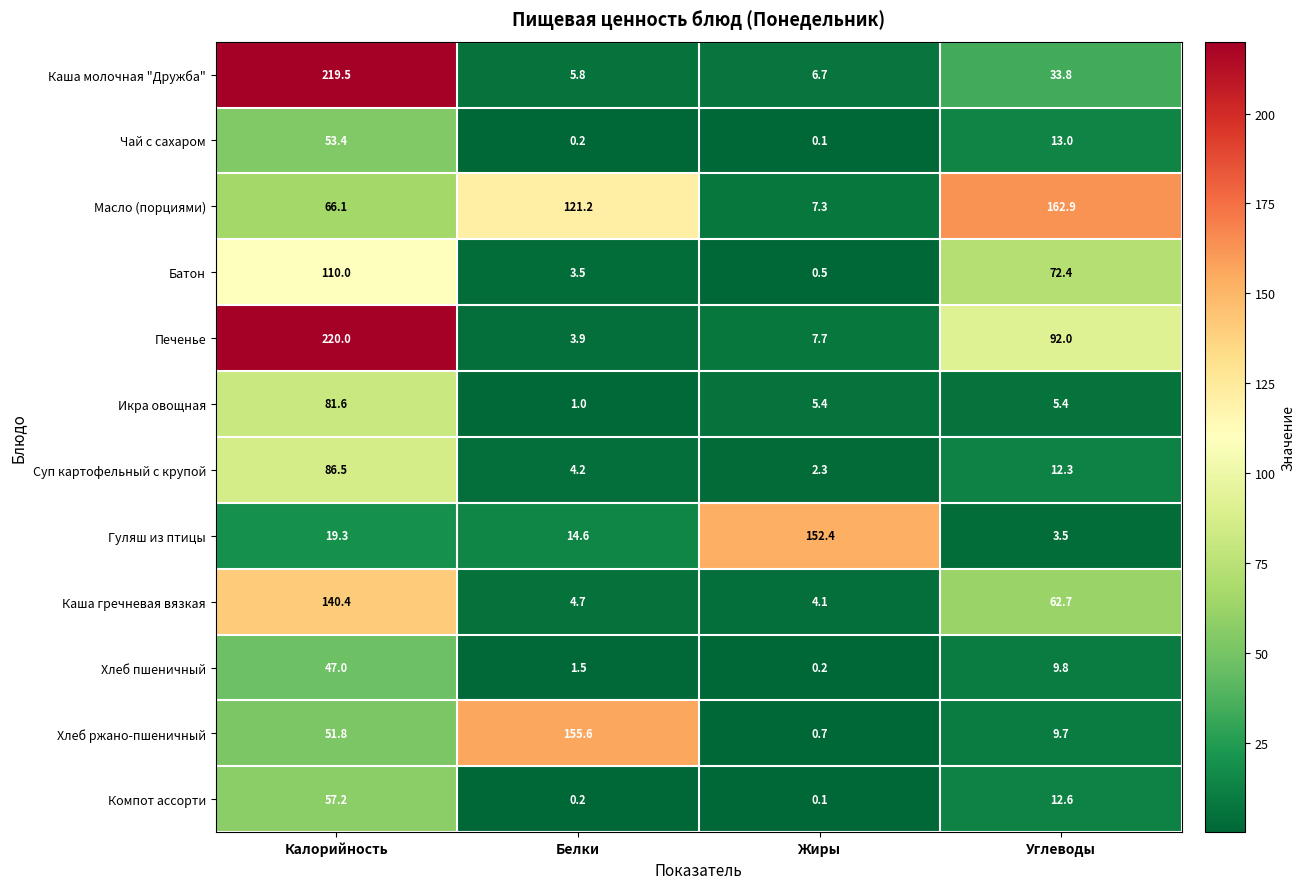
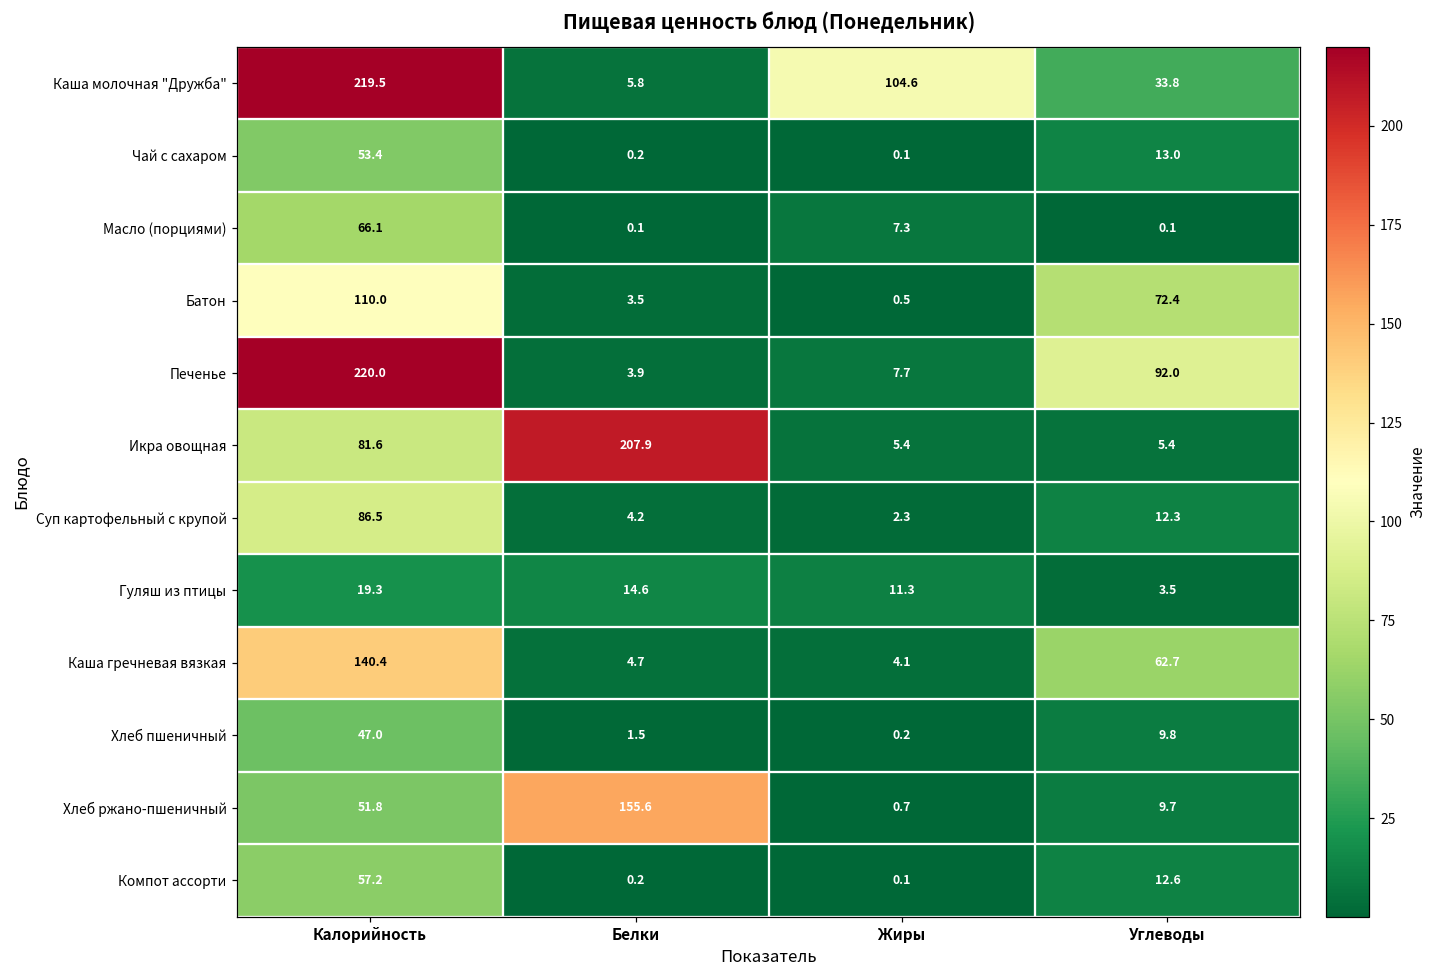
Каша молочная "Дружба", Жиры: 6.7 -> 104.6
Масло (порциями), Белки: 121.2 -> 0.1
Масло (порциями), Углеводы: 162.9 -> 0.1
Икра овощная, Белки: 1.0 -> 207.9
Гуляш из птицы, Жиры: 152.4 -> 11.3
